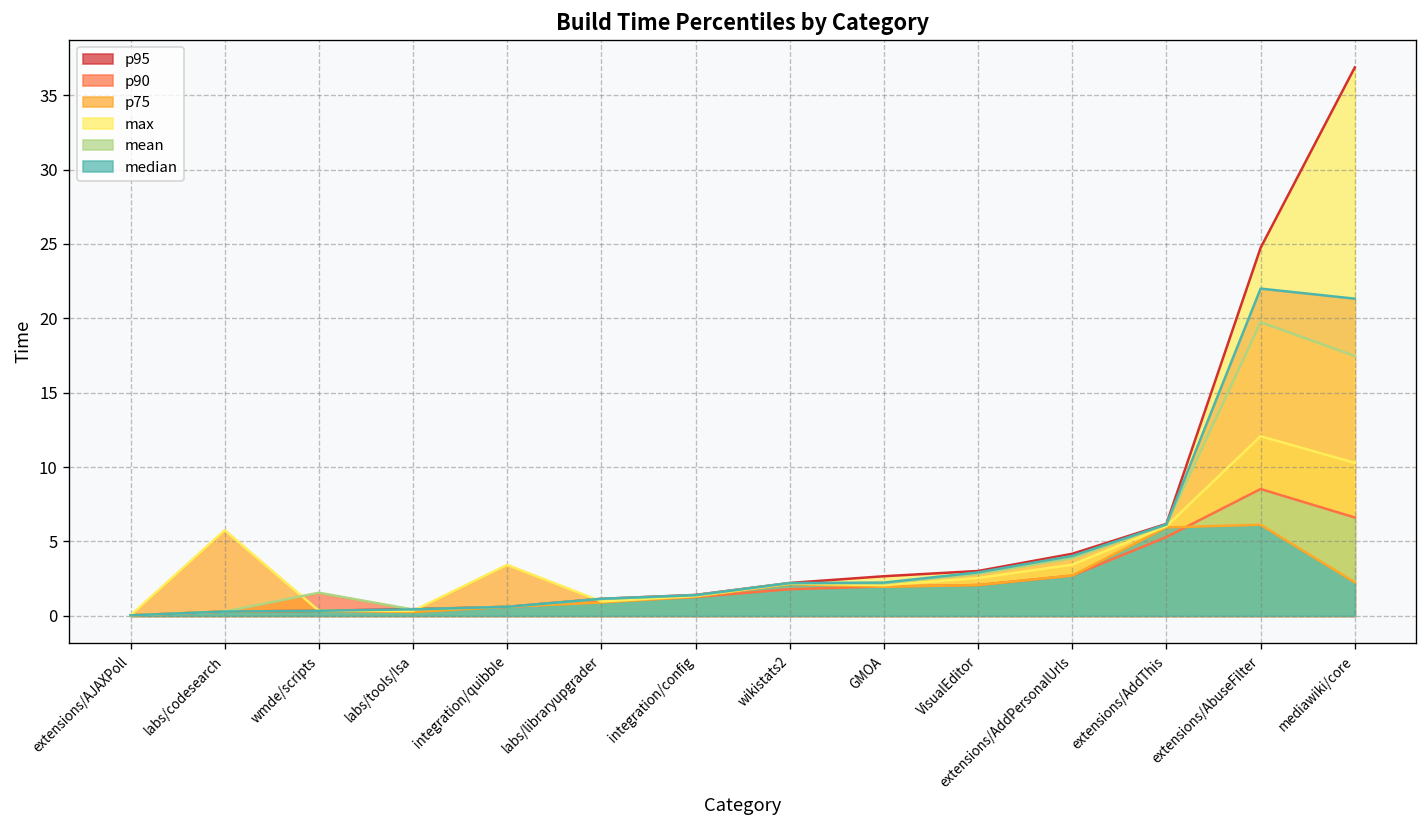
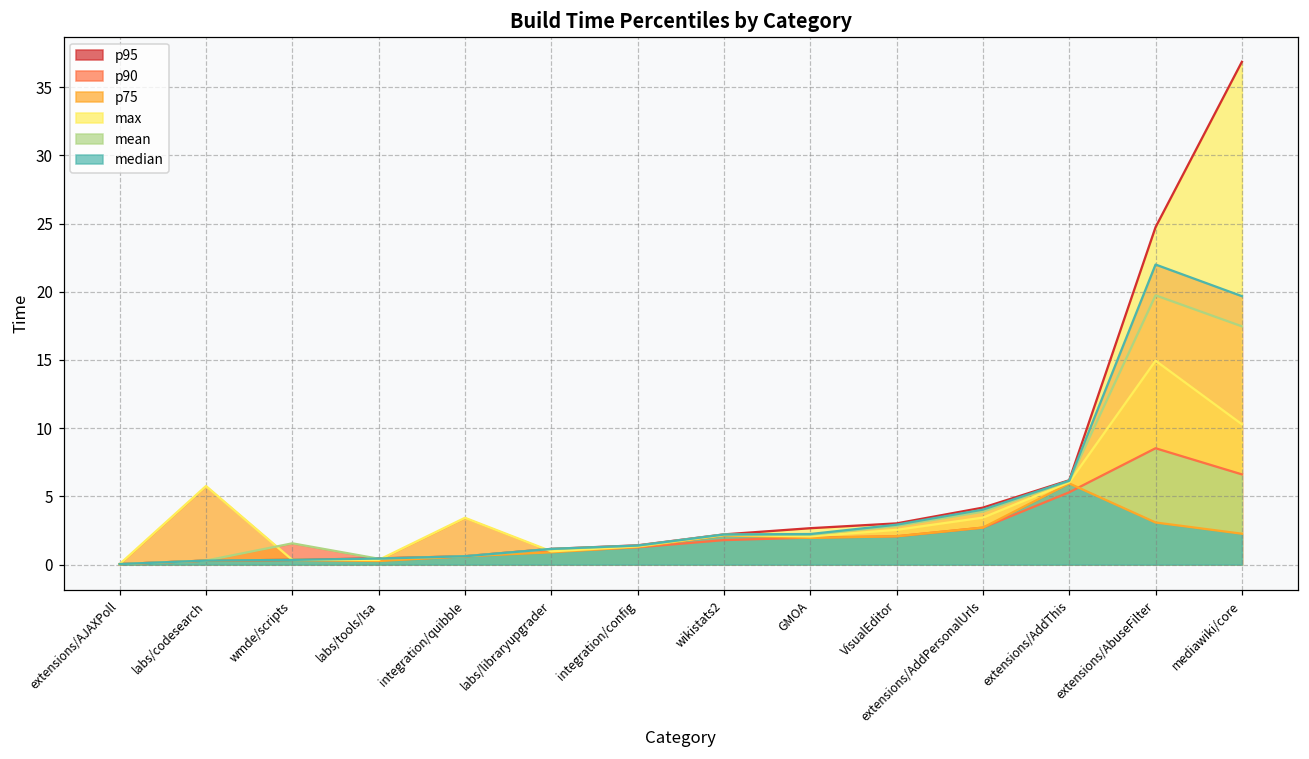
p75, extensions/AbuseFilter: 12.1 -> 14.9
median, extensions/AbuseFilter: 6.1 -> 3.1
p95, mediawiki/core: 21.3 -> 19.7
